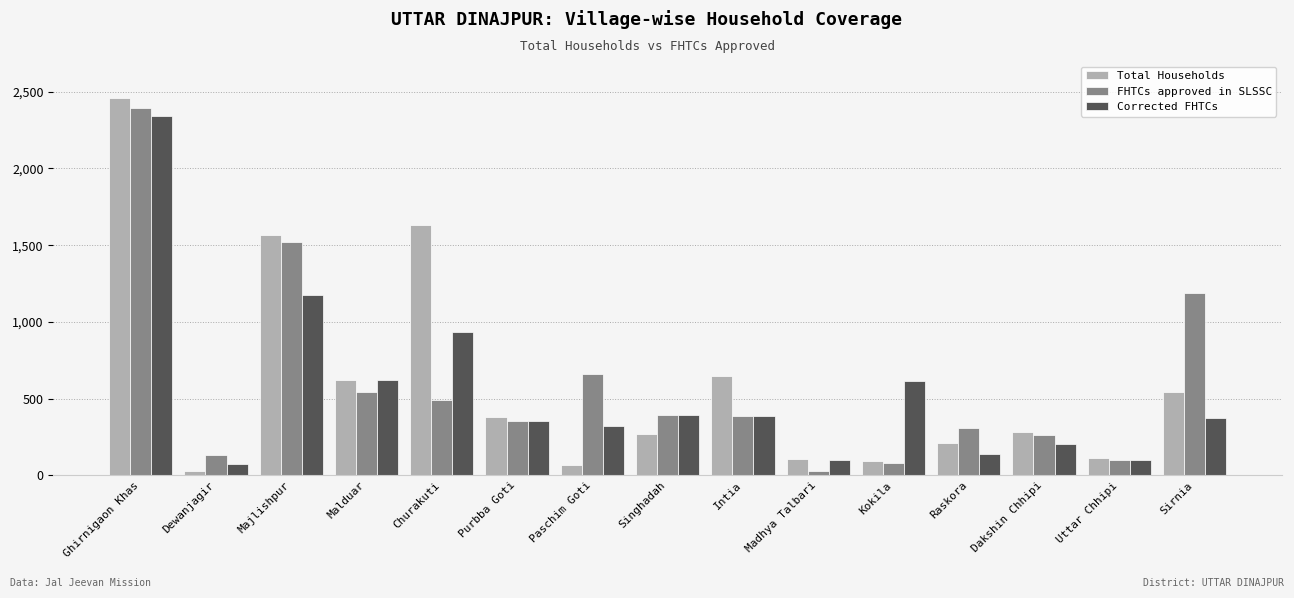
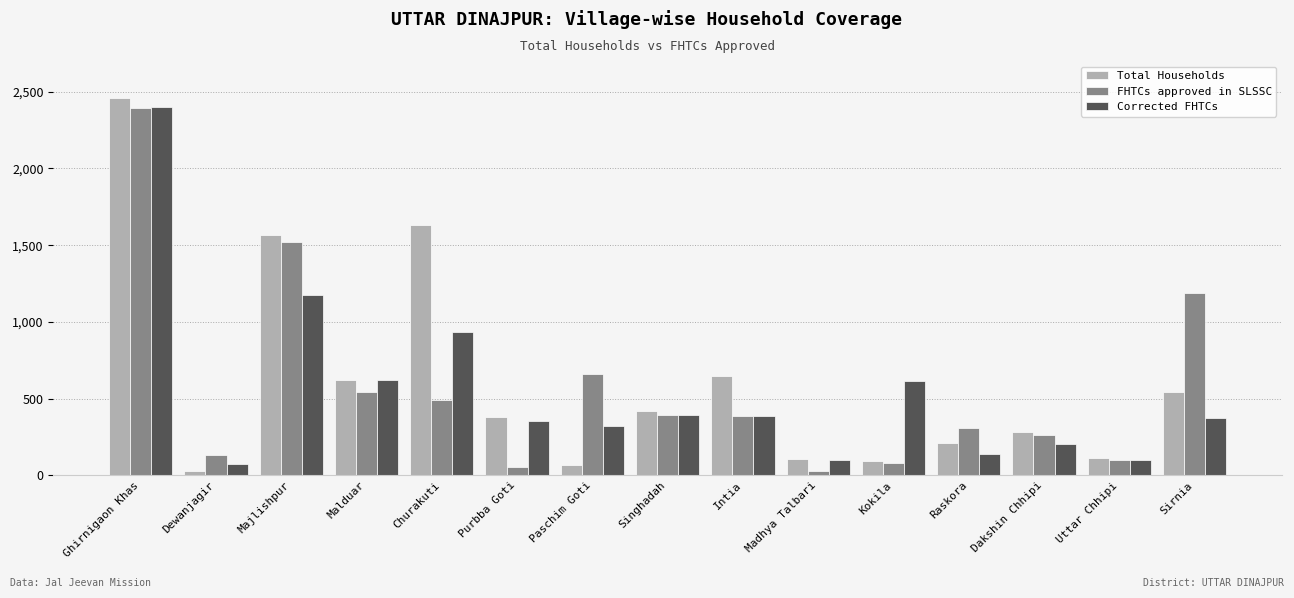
Corrected FHTCs, Ghirnigaon Khas: 2,340 -> 2,400
FHTCs approved in SLSSC, Purbba Goti: 360 -> 60
Total Households, Singhadah: 270 -> 420
